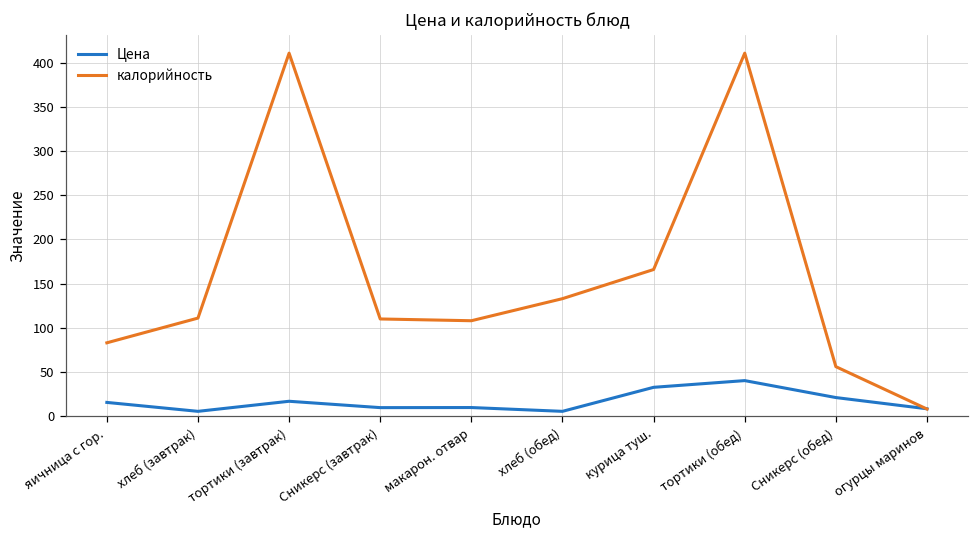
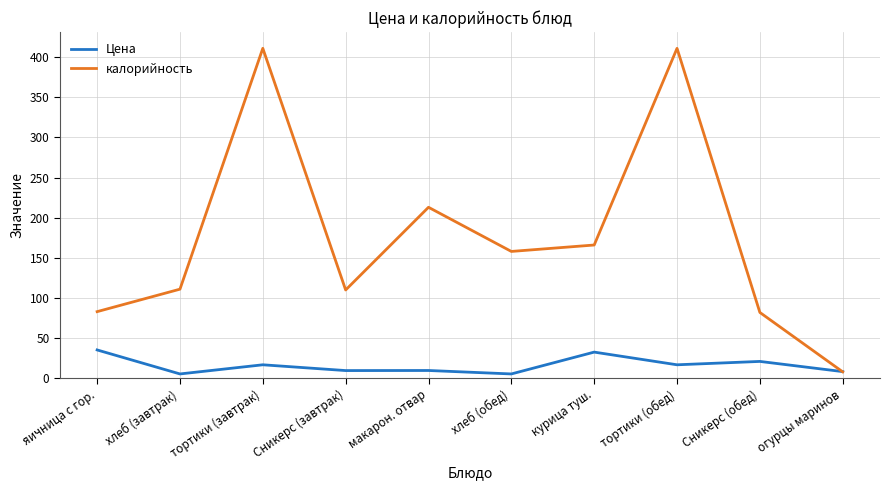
Цена, яичница с гор.: 20 -> 40
калорийность, макарон. отвар: 110 -> 210
калорийность, хлеб (обед): 130 -> 160
Цена, тортики (обед): 40 -> 20
калорийность, Сникерс (обед): 60 -> 80
